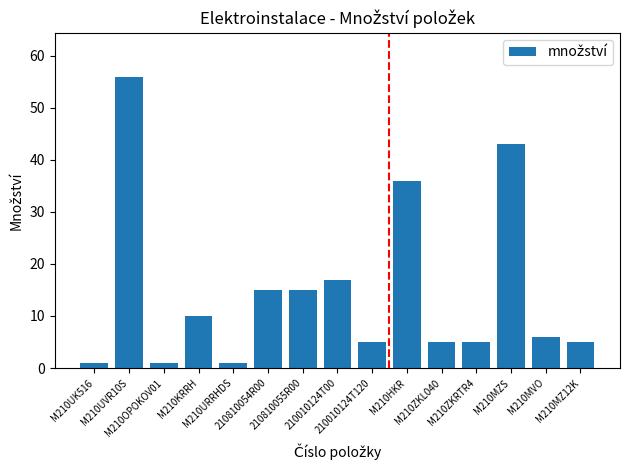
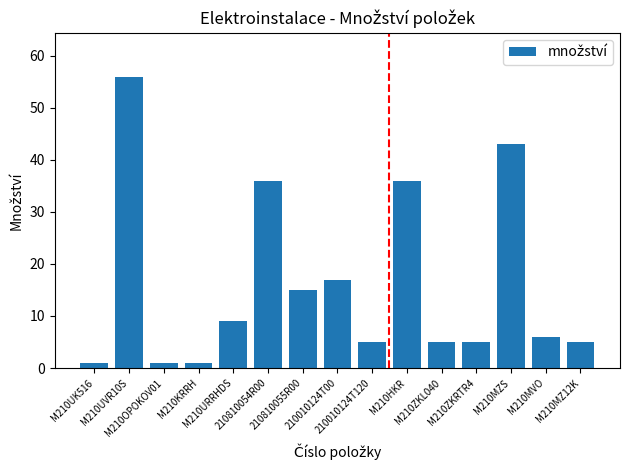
M210KRRH: 10 -> 1
M210URRHDS: 1 -> 9
210810054R00: 15 -> 36
